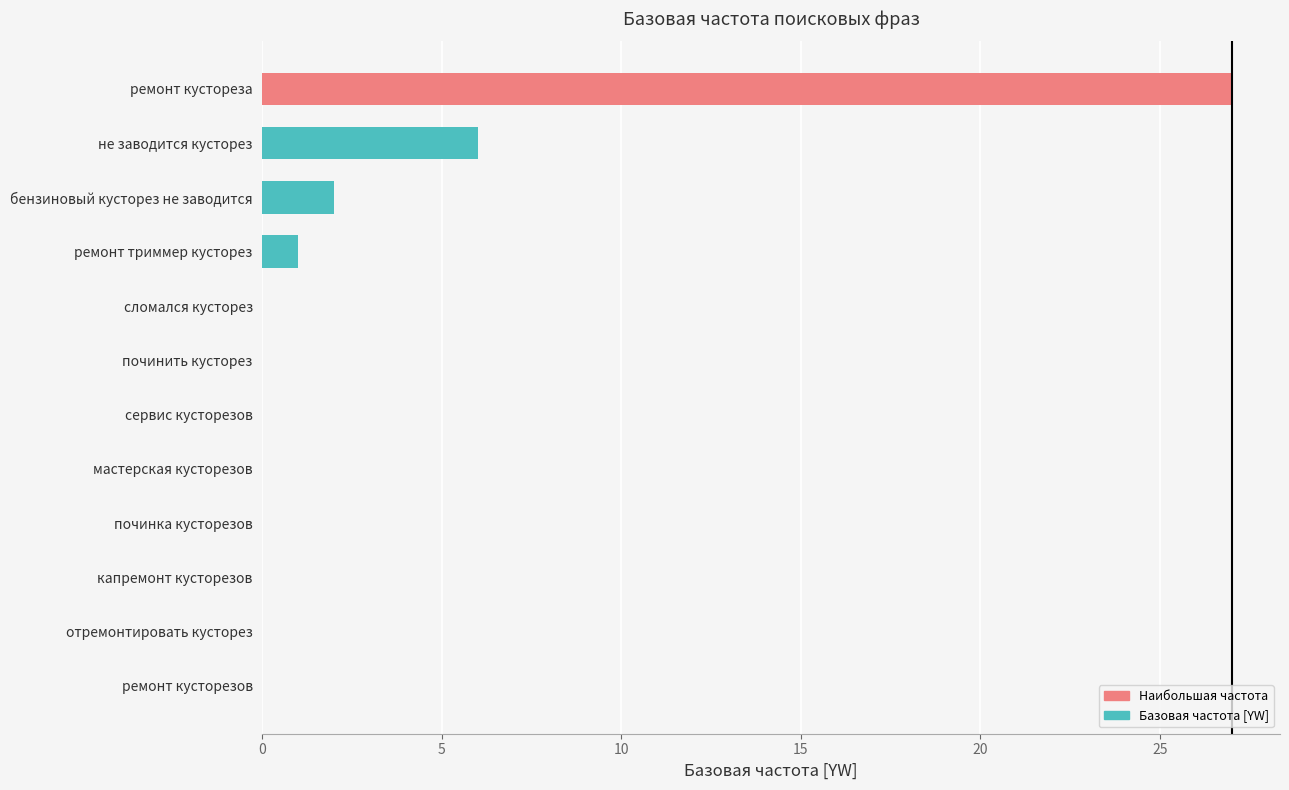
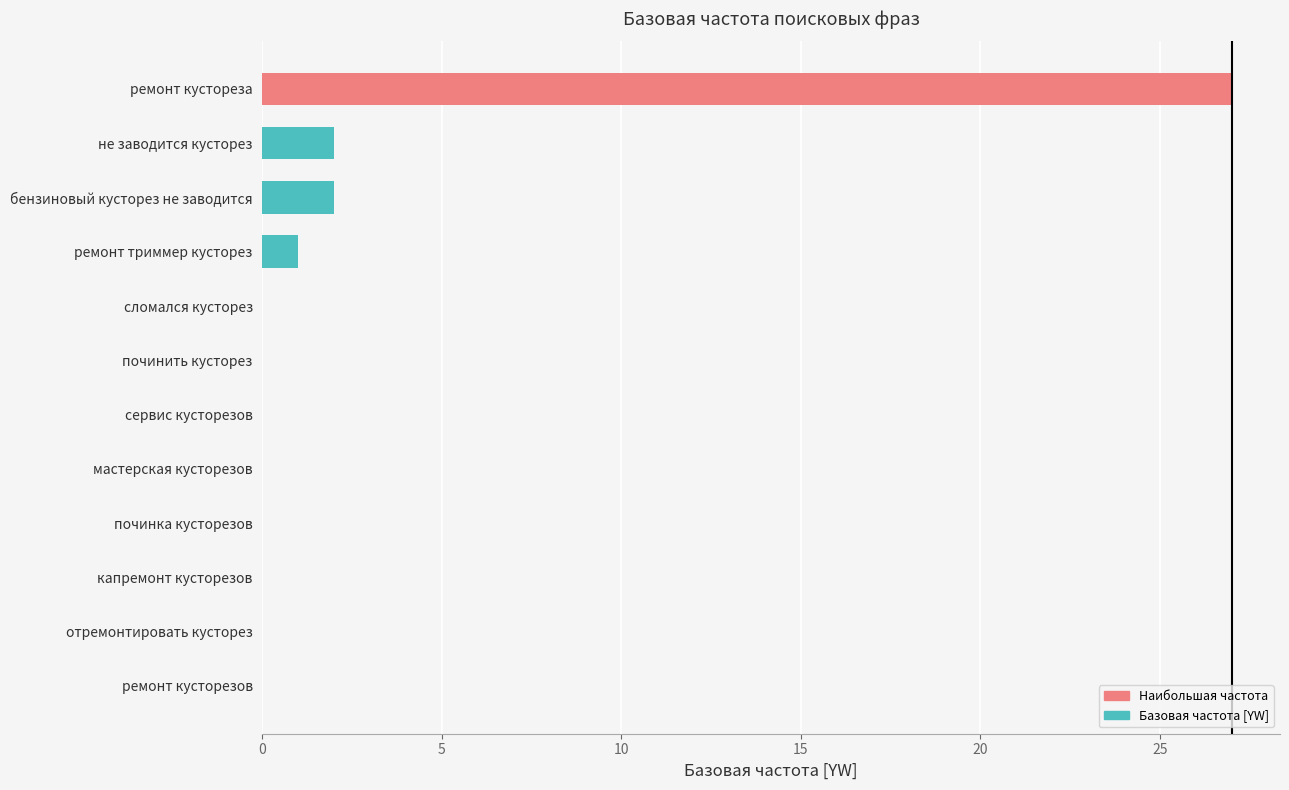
не заводится кусторез: 6 -> 2
